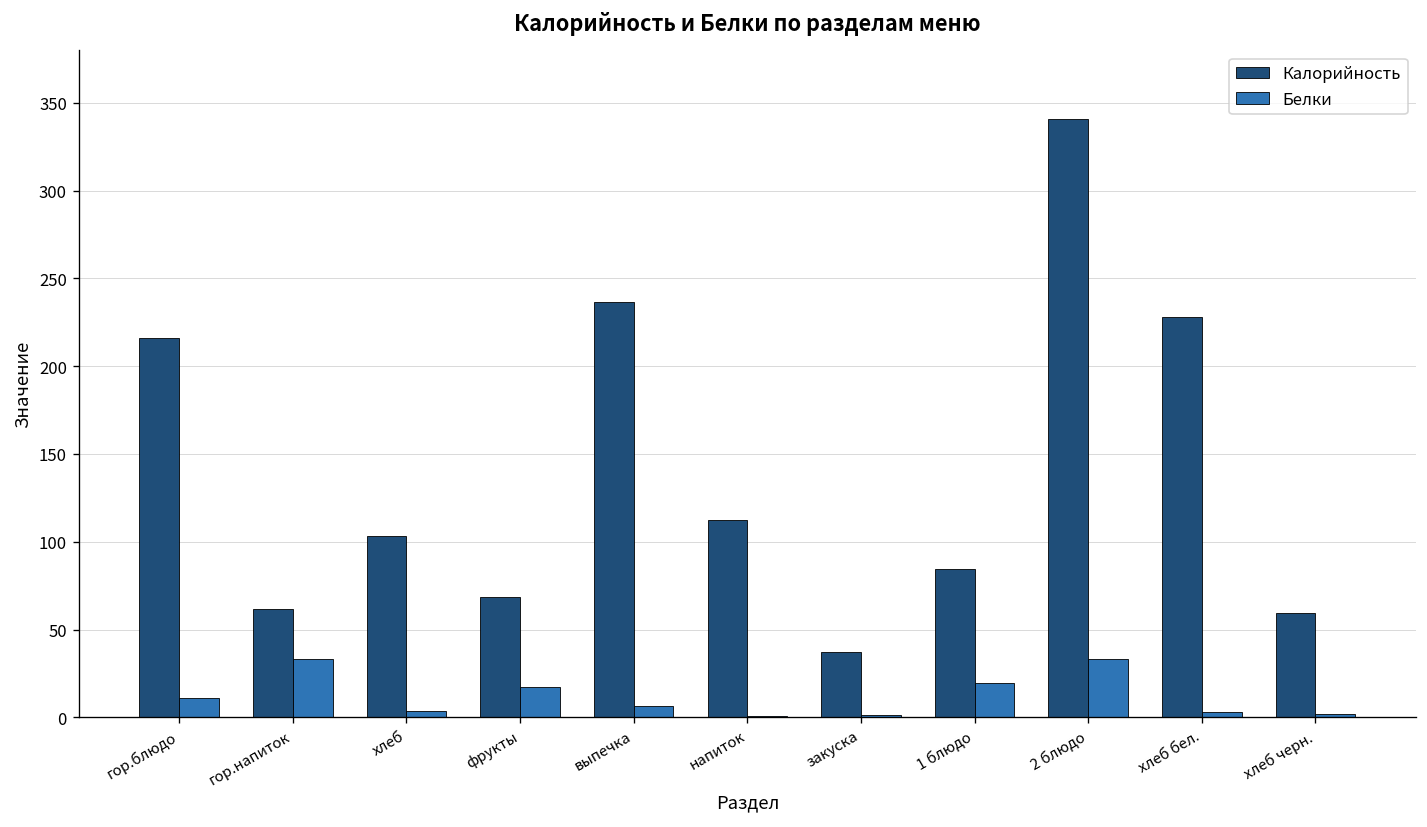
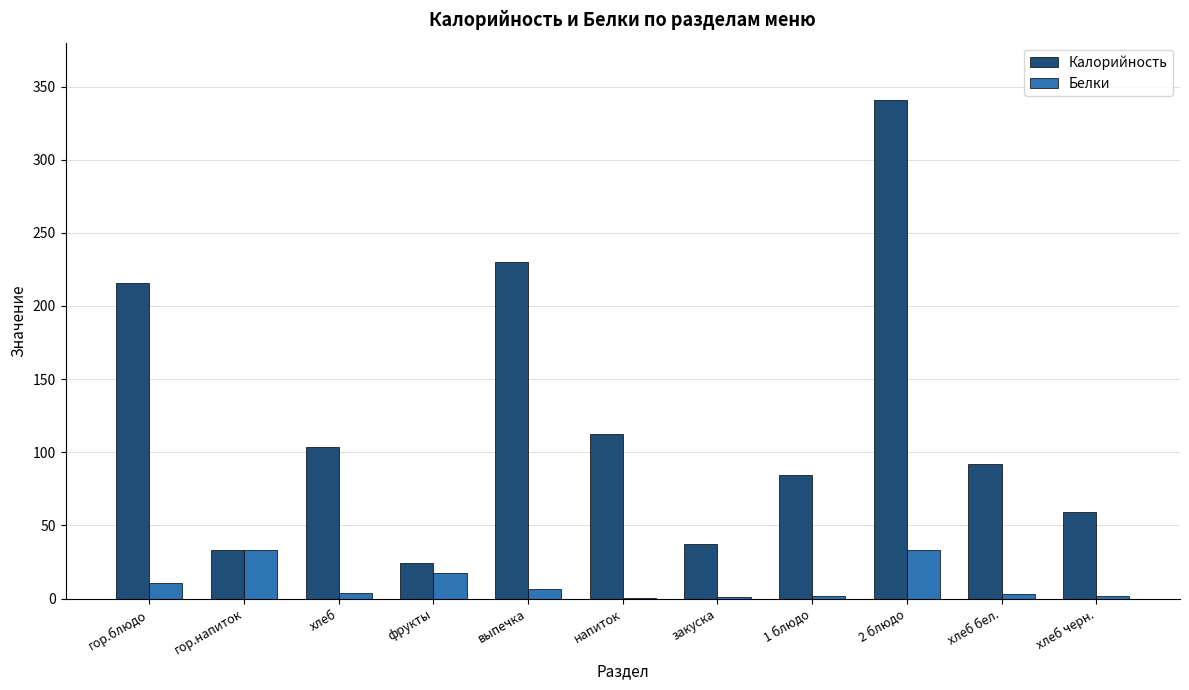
Калорийность, гор.напиток: 62 -> 33
Калорийность, фрукты: 68 -> 24
Калорийность, выпечка: 236 -> 230
Белки, 1 блюдо: 19 -> 2
Калорийность, хлеб бел.: 228 -> 92
